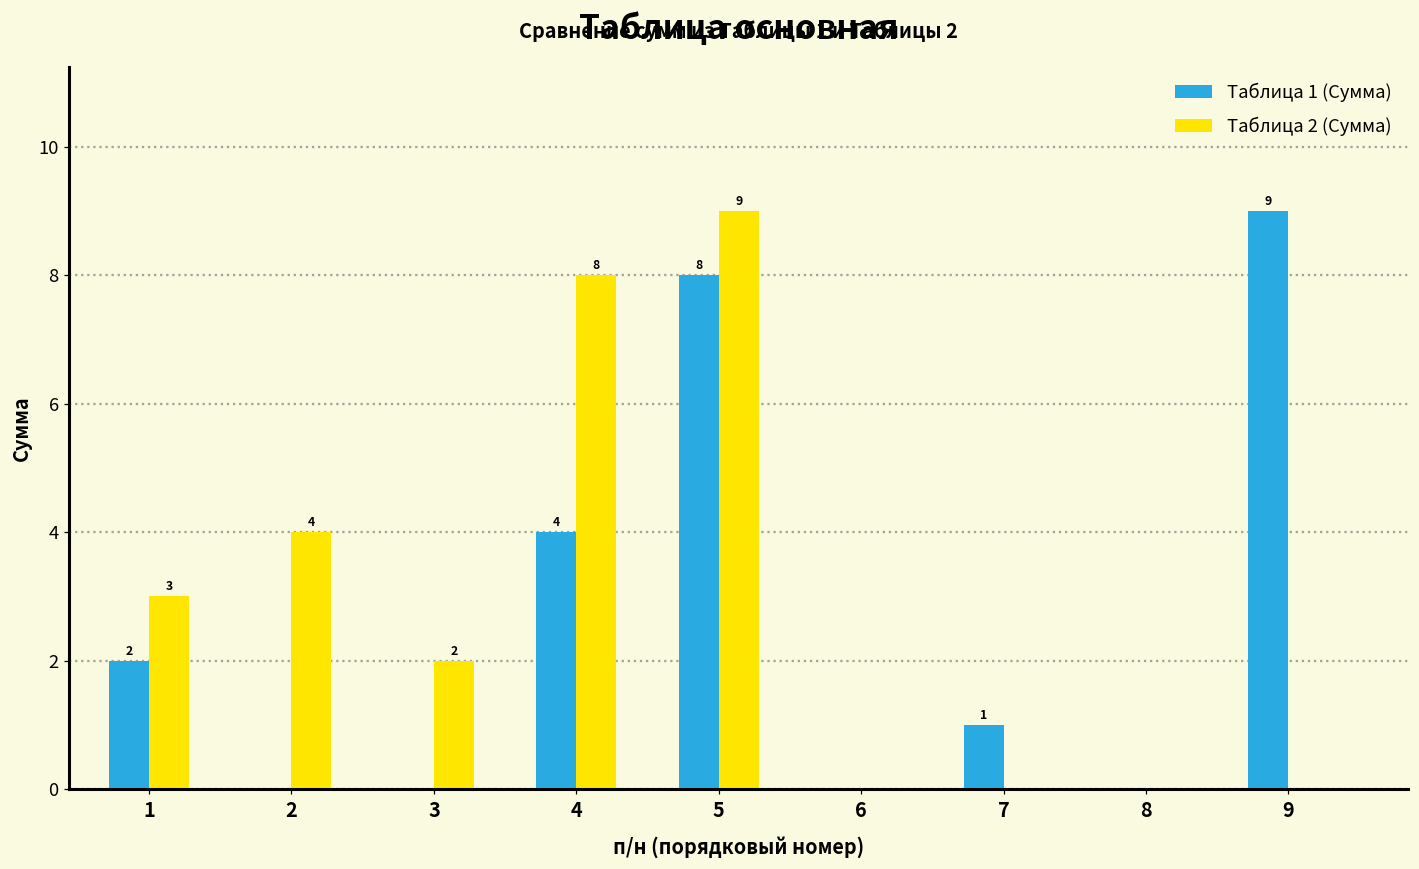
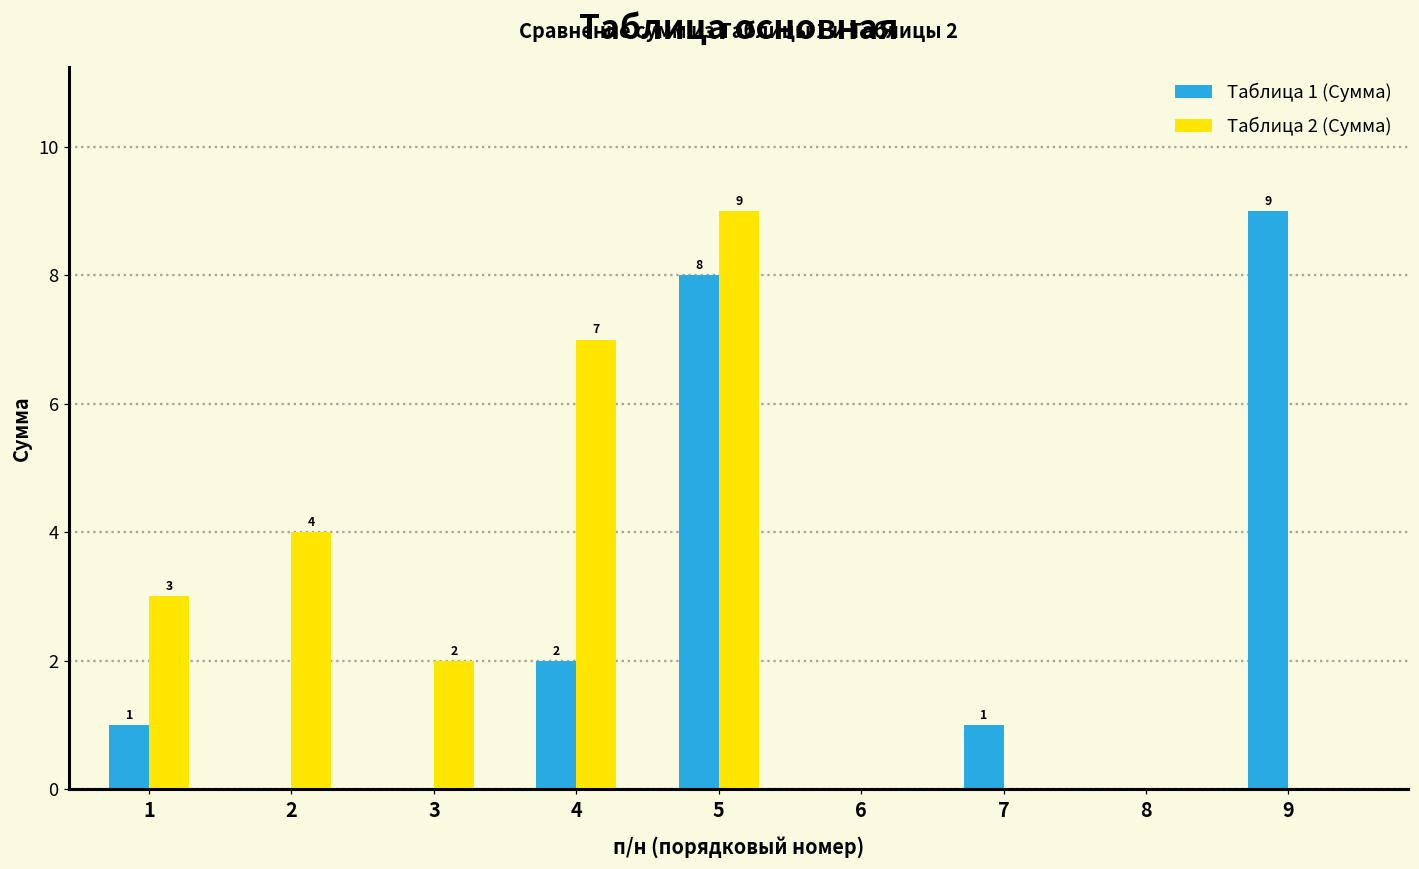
Таблица 1 (Сумма), 1: 2 -> 1
Таблица 1 (Сумма), 4: 4 -> 2
Таблица 2 (Сумма), 4: 8 -> 7
